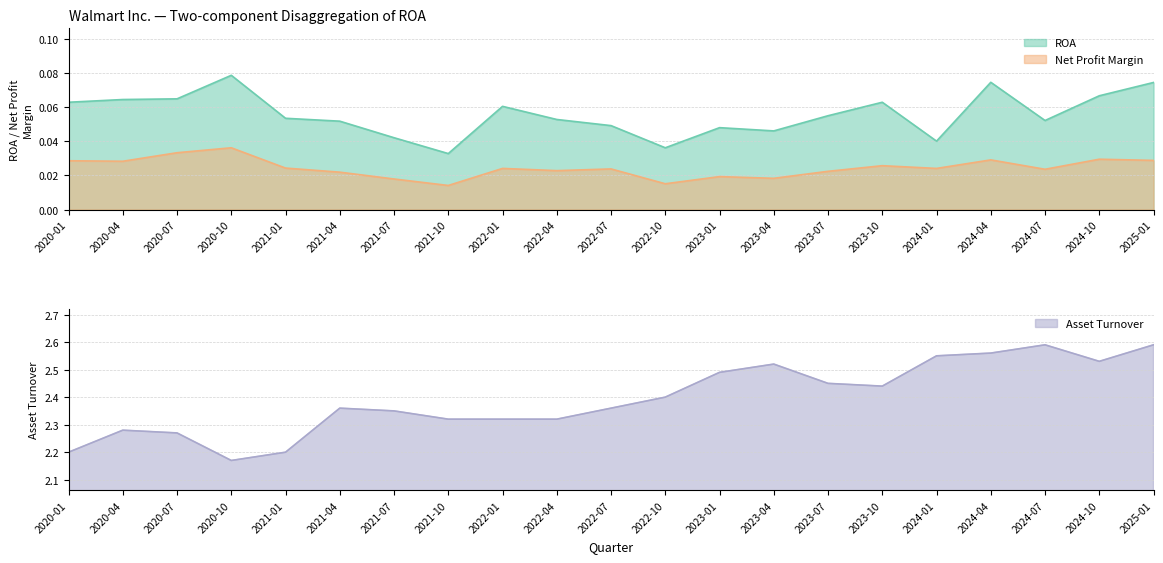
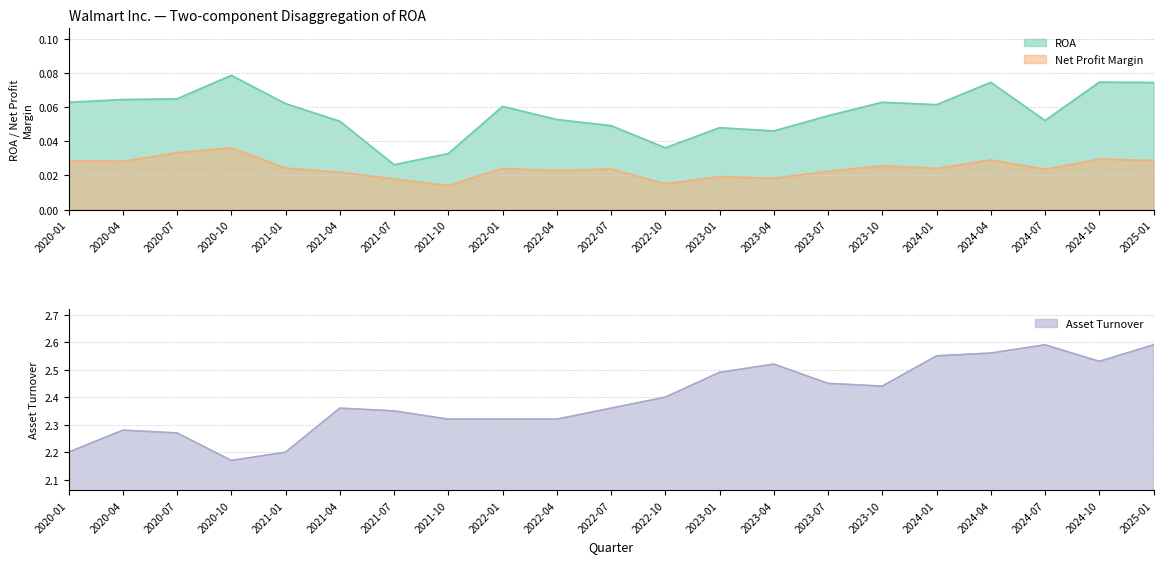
Walmart Inc. — Two-component Disaggregation of ROA, ROA, 2021-01: 0.054 -> 0.062
Walmart Inc. — Two-component Disaggregation of ROA, ROA, 2021-07: 0.042 -> 0.026
Walmart Inc. — Two-component Disaggregation of ROA, ROA, 2024-01: 0.040 -> 0.062
Walmart Inc. — Two-component Disaggregation of ROA, ROA, 2024-10: 0.067 -> 0.075
